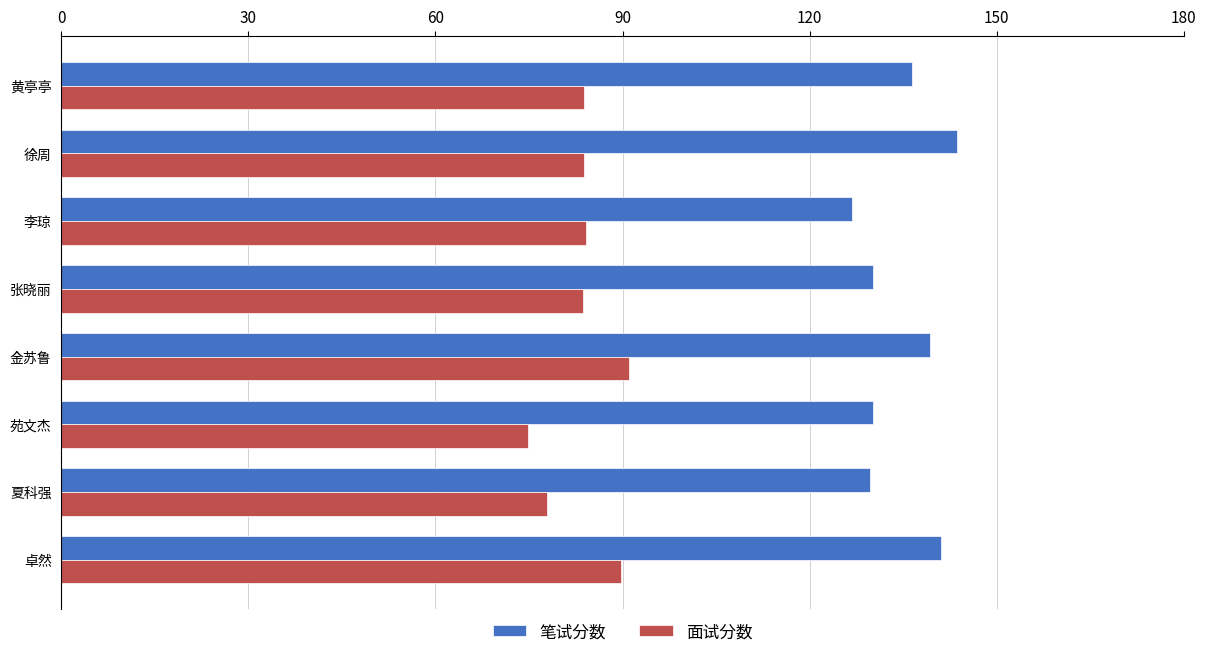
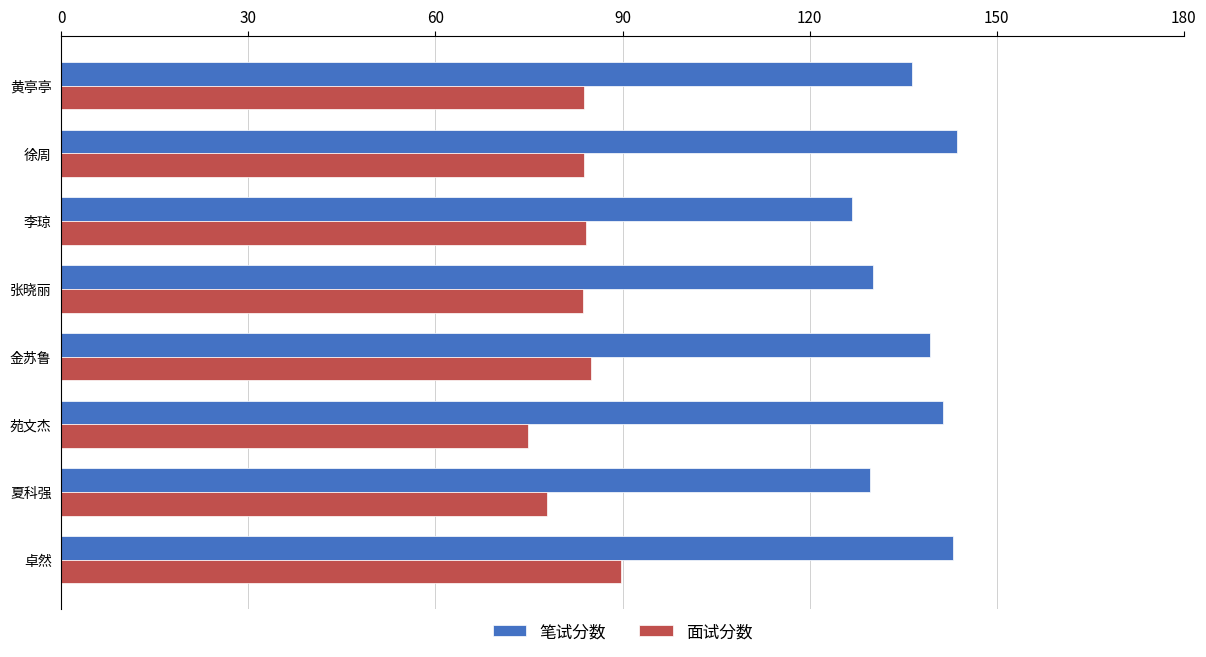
面试分数, 金苏鲁: 91 -> 85
笔试分数, 苑文杰: 130 -> 141
笔试分数, 卓然: 141 -> 143
